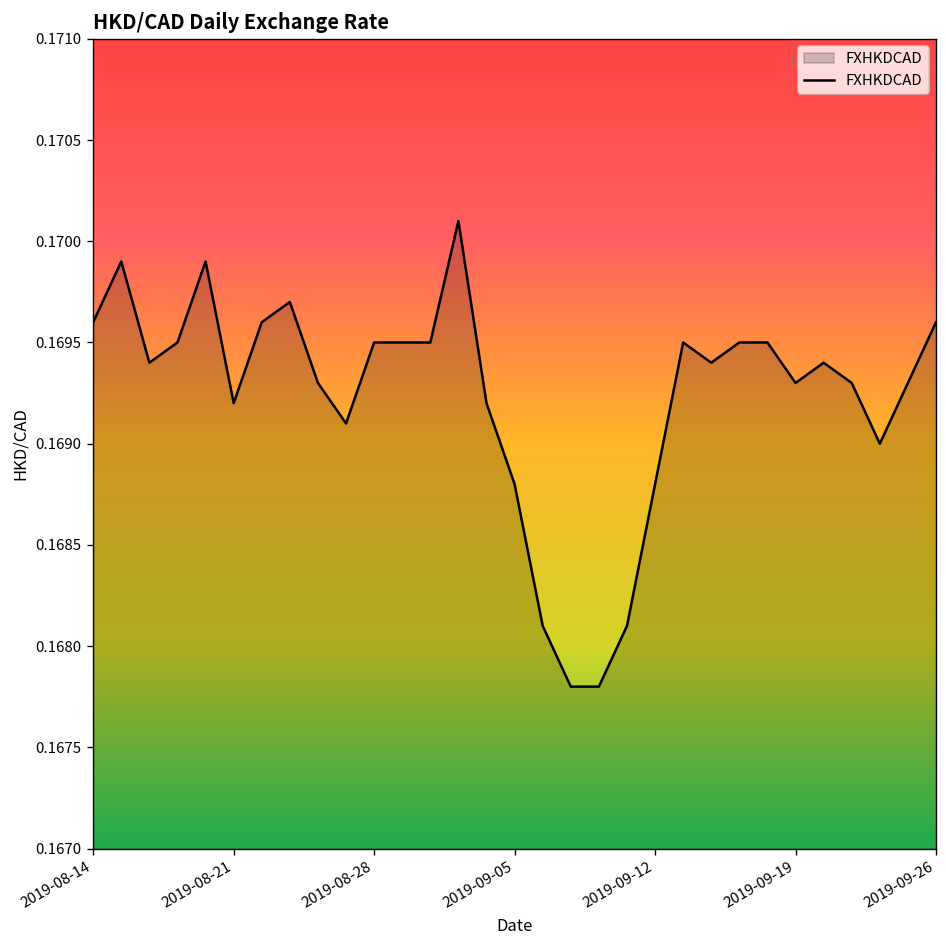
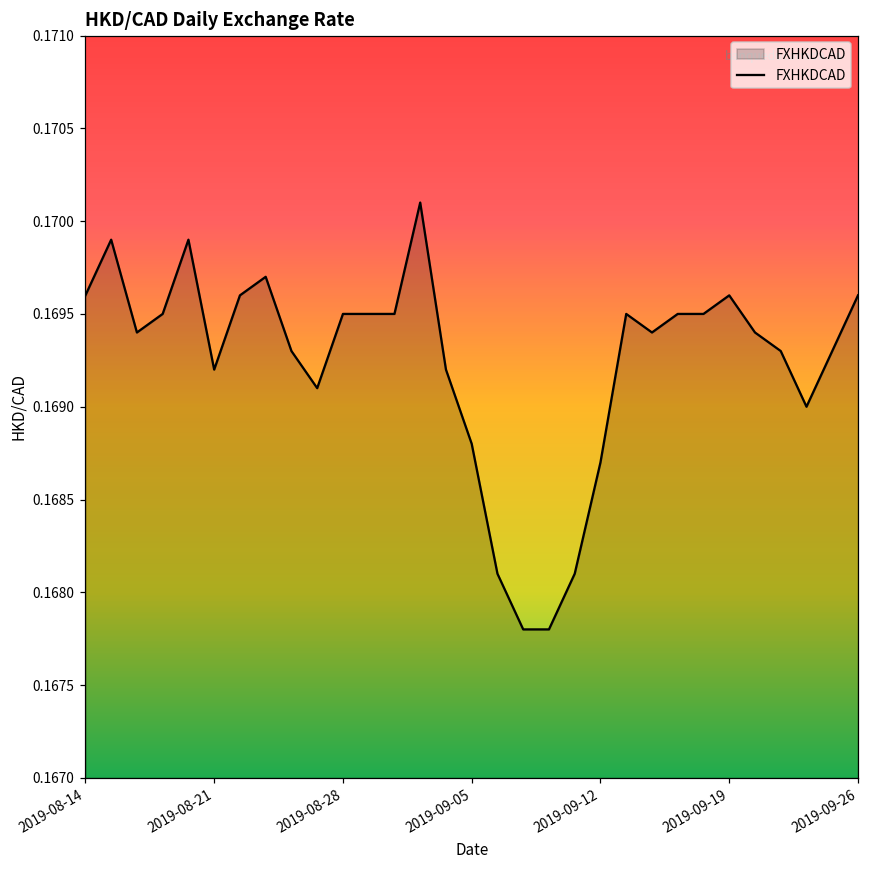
2019-09-12: 0.1688 -> 0.1687
2019-09-19: 0.1693 -> 0.1696
